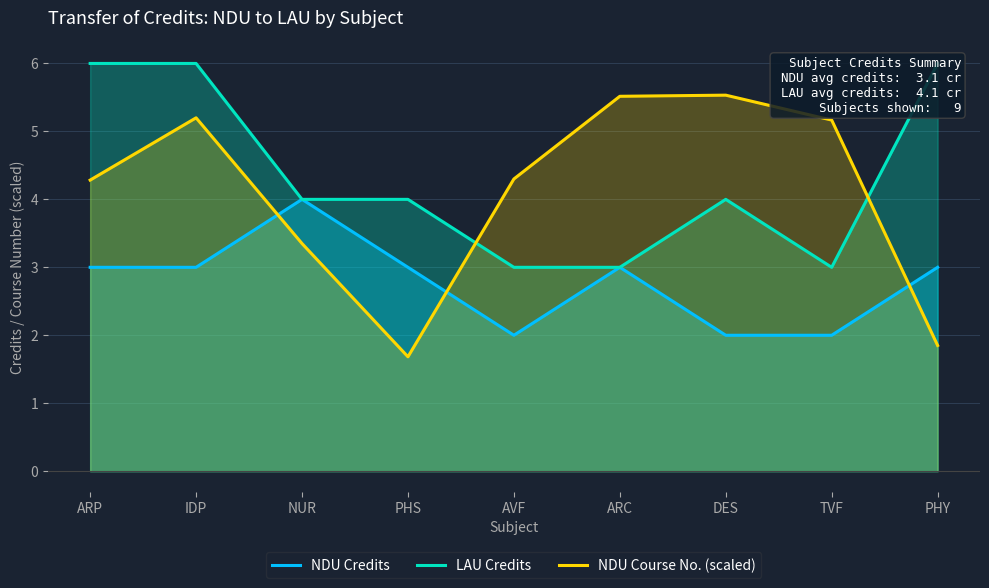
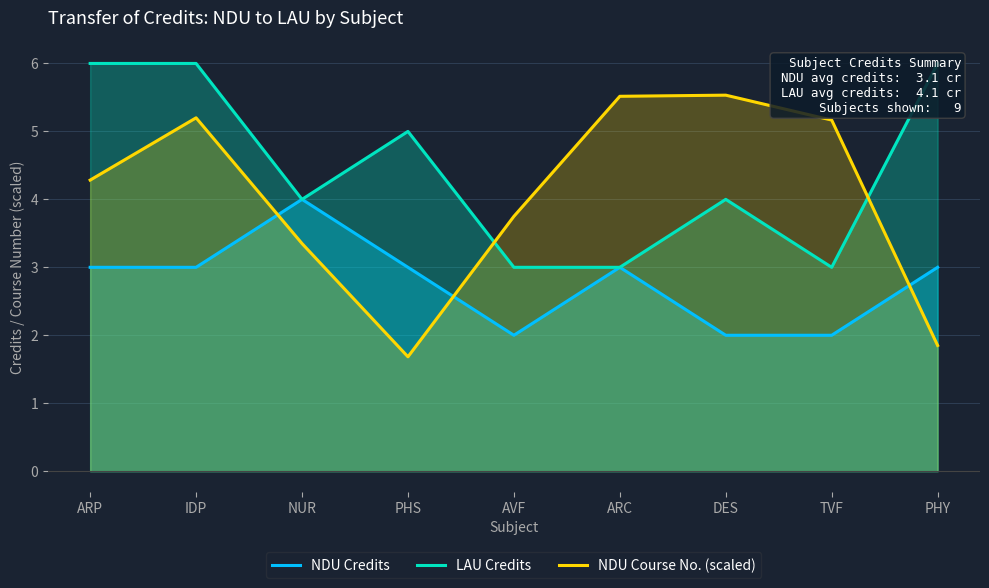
LAU Credits, PHS: 4 -> 5
NDU Course No. (scaled), AVF: 4.3 -> 3.8
